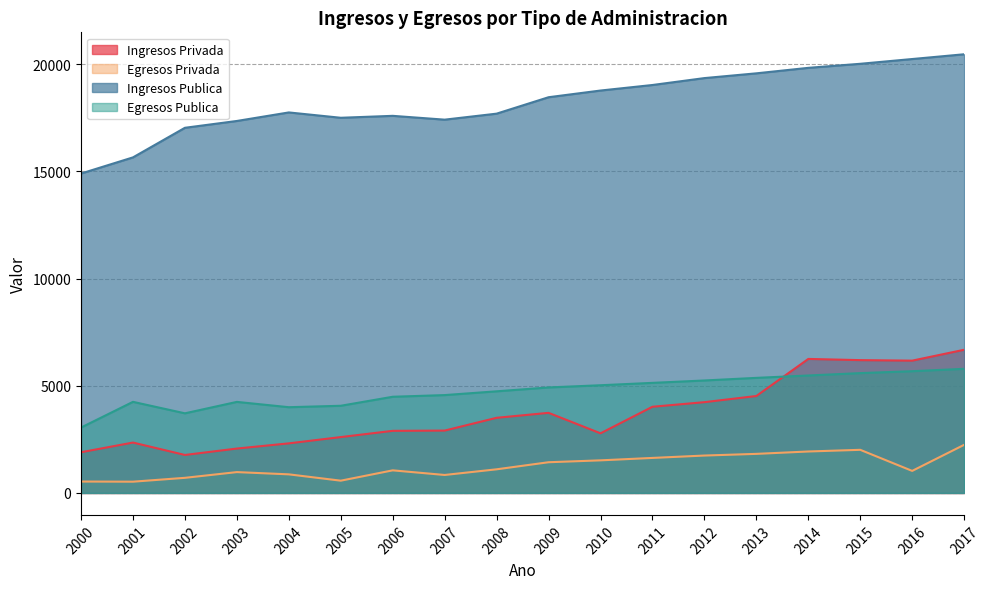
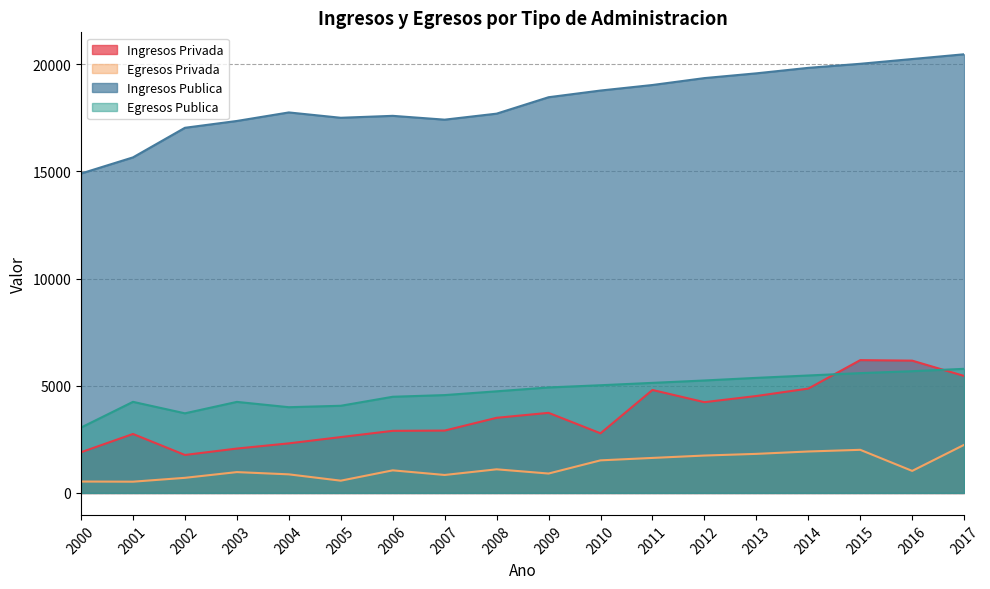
Ingresos Privada, 2001: 2400 -> 2800
Egresos Privada, 2009: 1400 -> 900
Ingresos Privada, 2011: 4000 -> 4800
Ingresos Privada, 2014: 6300 -> 4900
Ingresos Privada, 2017: 6700 -> 5500
